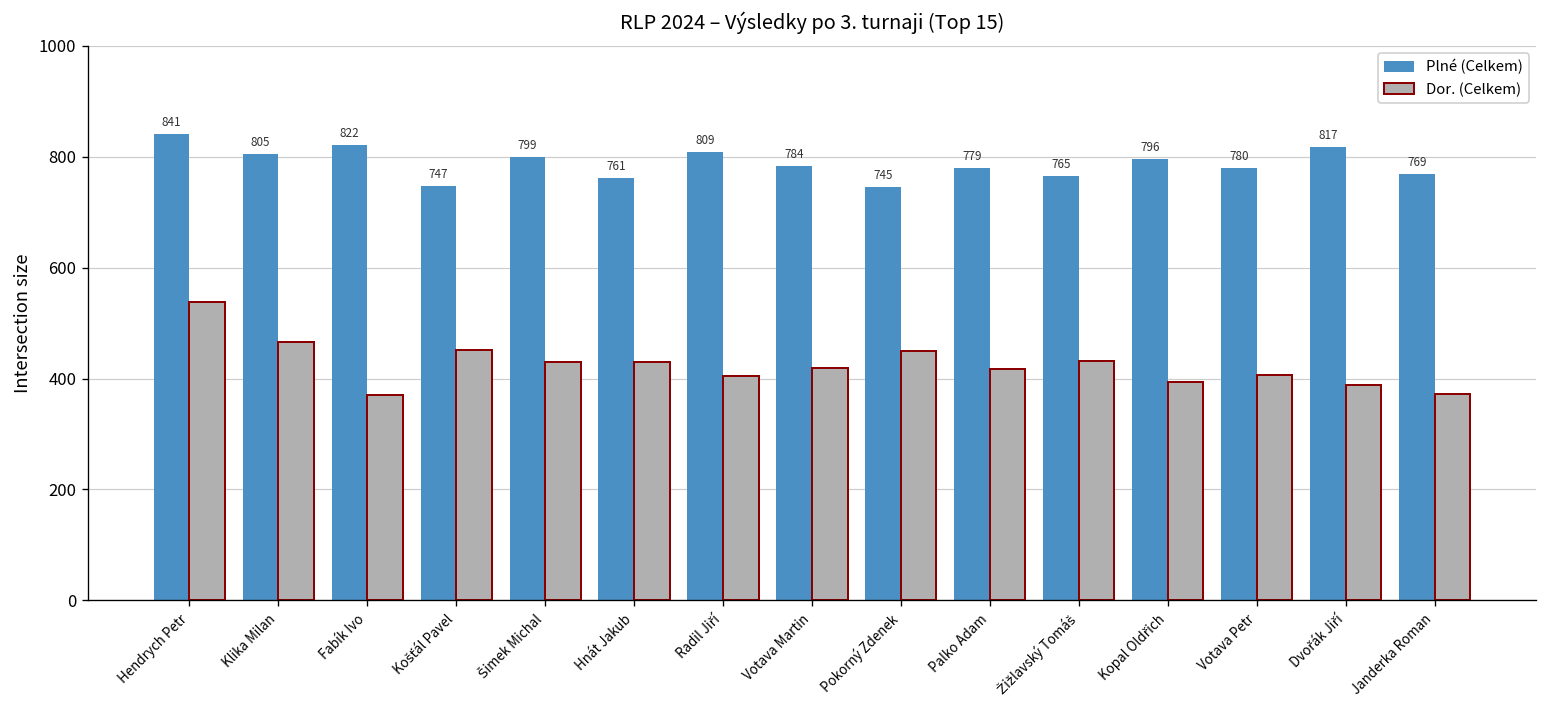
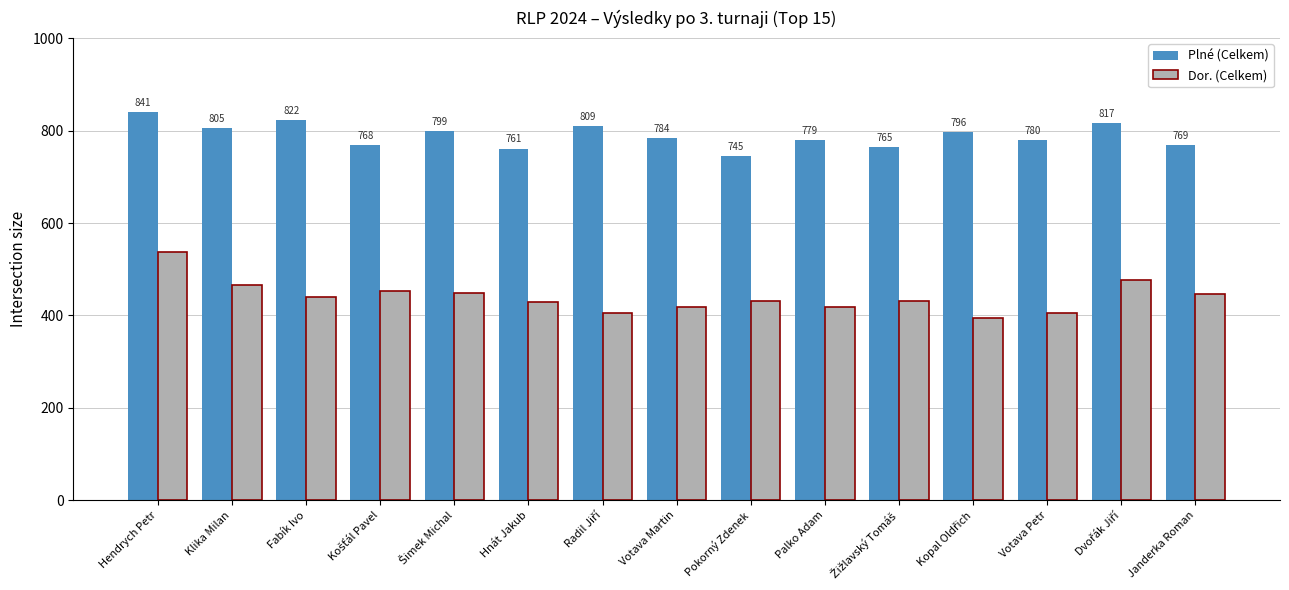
Dor. (Celkem), Fabík Ivo: 370 -> 440
Plné (Celkem), Košťál Pavel: 747 -> 768
Dor. (Celkem), Šimek Michal: 430 -> 450
Dor. (Celkem), Pokorný Zdenek: 450 -> 430
Dor. (Celkem), Dvořák Jiří: 390 -> 480
Dor. (Celkem), Janderka Roman: 370 -> 450
